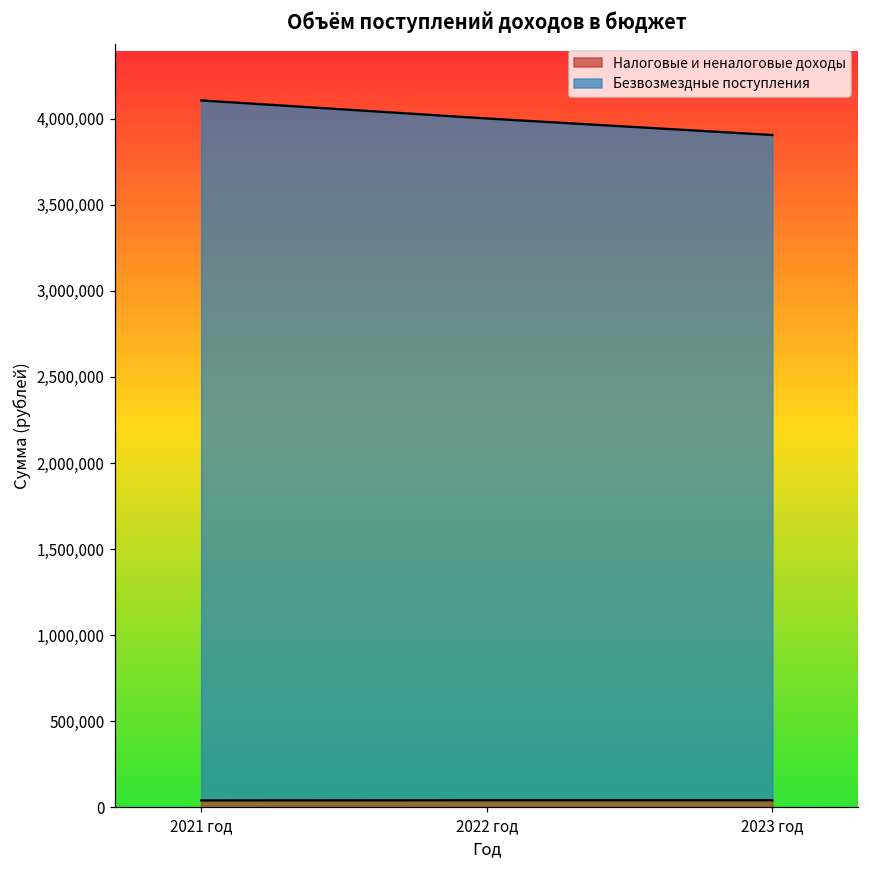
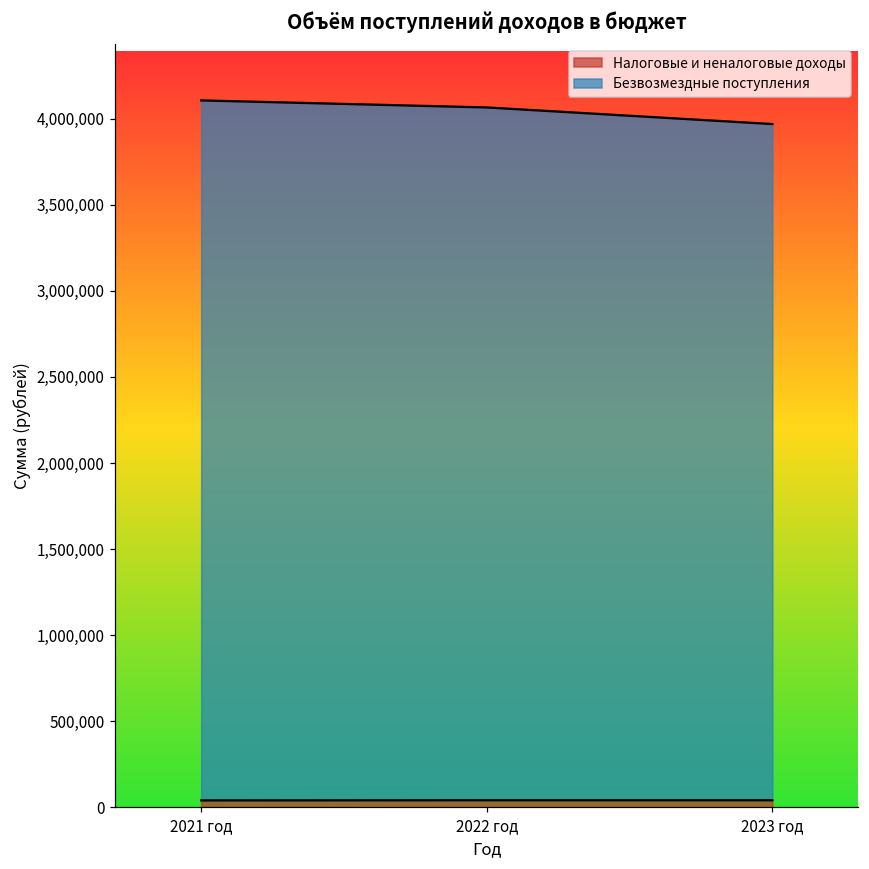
Безвозмездные поступления, 2022 год: 3,960,000 -> 4,030,000
Безвозмездные поступления, 2023 год: 3,870,000 -> 3,930,000
